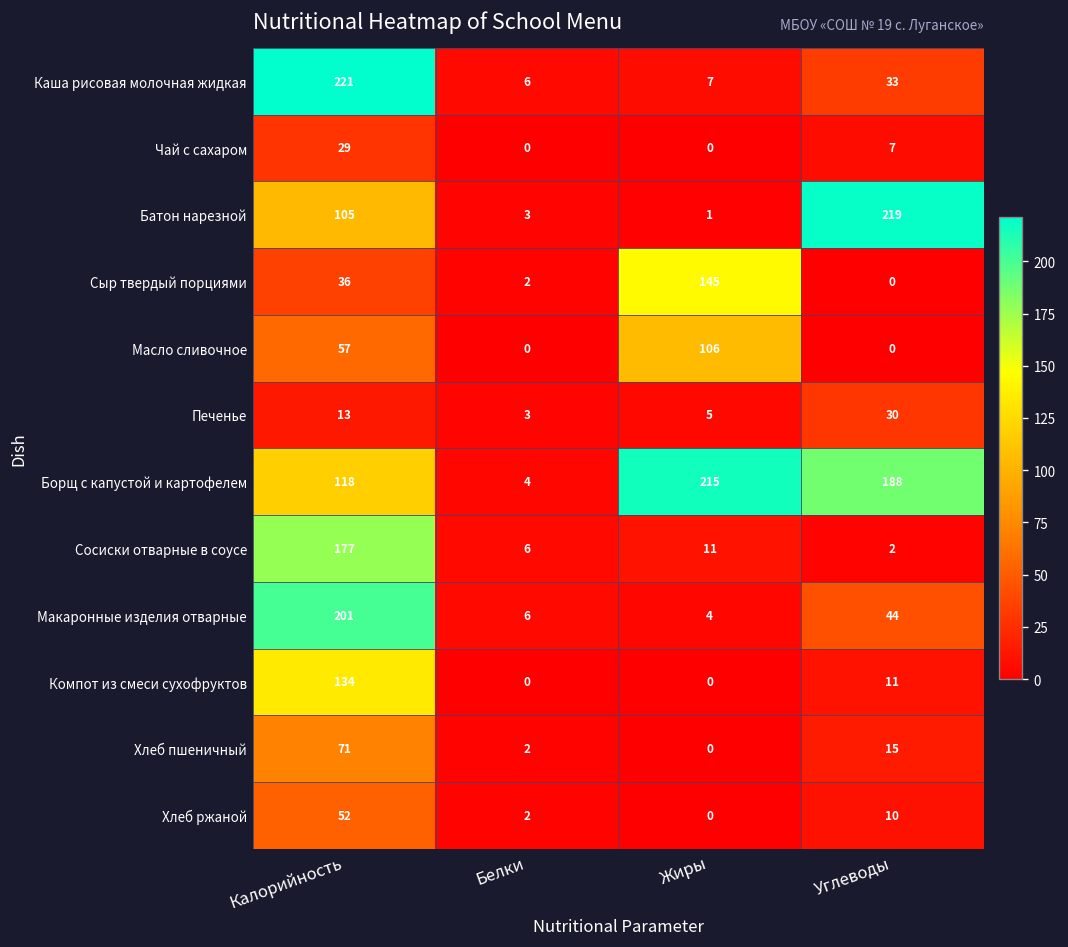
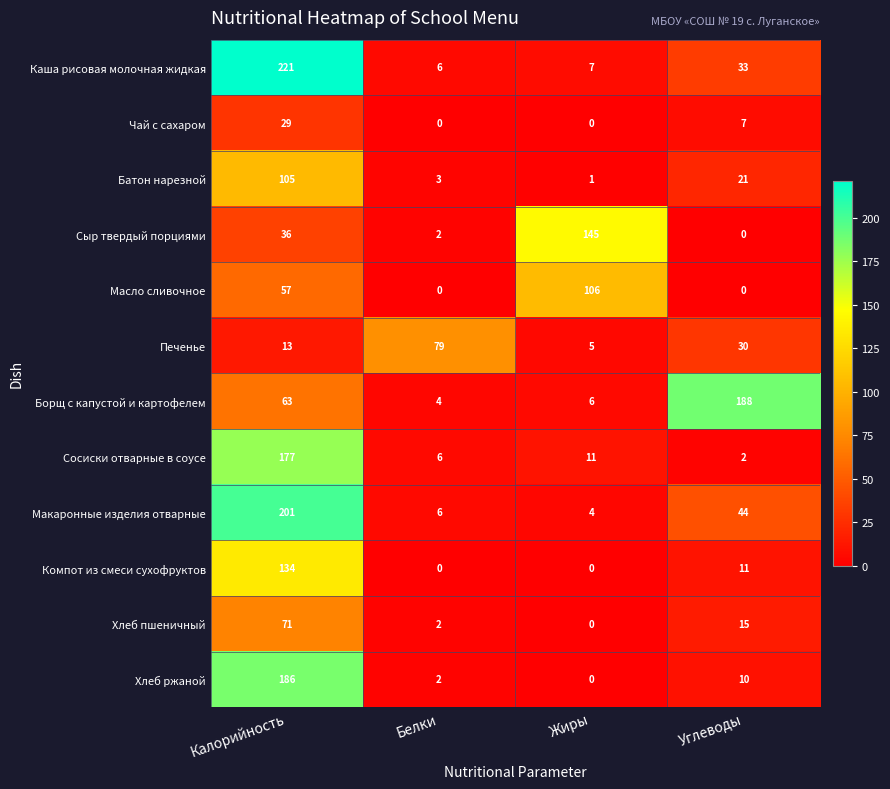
Батон нарезной, Углеводы: 219 -> 21
Печенье, Белки: 3 -> 79
Борщ с капустой и картофелем, Калорийность: 118 -> 63
Борщ с капустой и картофелем, Жиры: 215 -> 6
Хлеб ржаной, Калорийность: 52 -> 186
